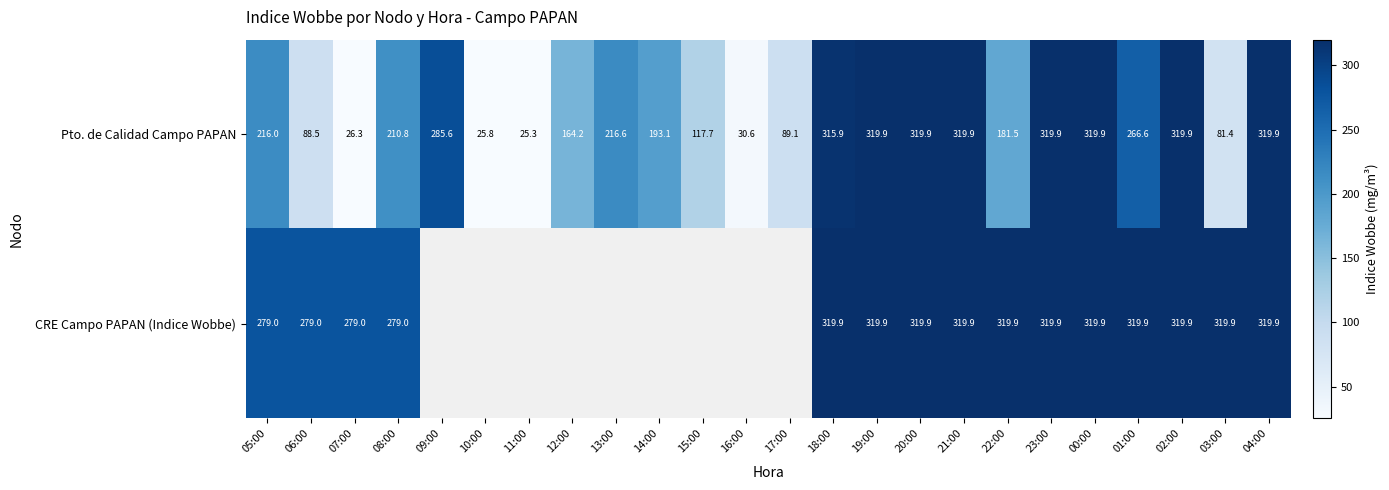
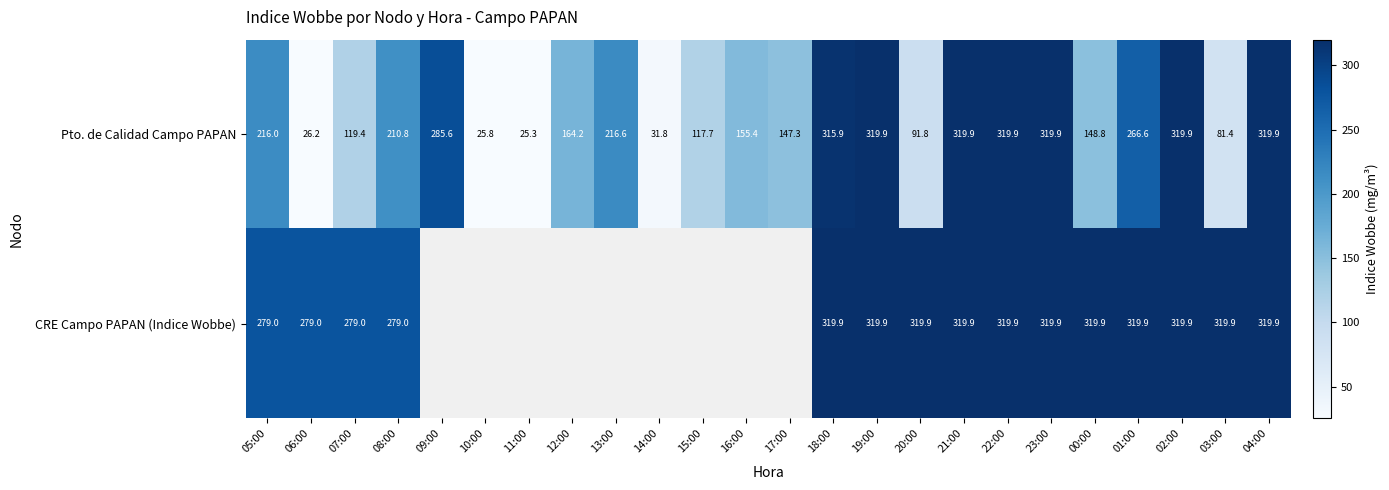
Pto. de Calidad Campo PAPAN, 06:00: 88.5 -> 26.2
Pto. de Calidad Campo PAPAN, 07:00: 26.3 -> 119.4
Pto. de Calidad Campo PAPAN, 14:00: 193.1 -> 31.8
Pto. de Calidad Campo PAPAN, 16:00: 30.6 -> 155.4
Pto. de Calidad Campo PAPAN, 17:00: 89.1 -> 147.3
Pto. de Calidad Campo PAPAN, 20:00: 319.9 -> 91.8
Pto. de Calidad Campo PAPAN, 22:00: 181.5 -> 319.9
Pto. de Calidad Campo PAPAN, 00:00: 319.9 -> 148.8
